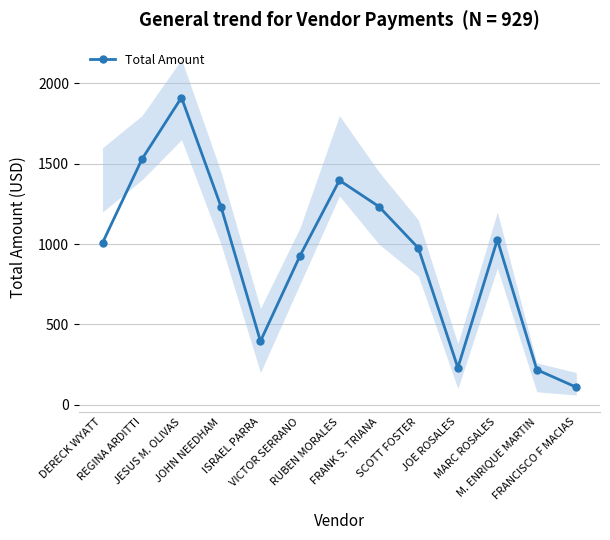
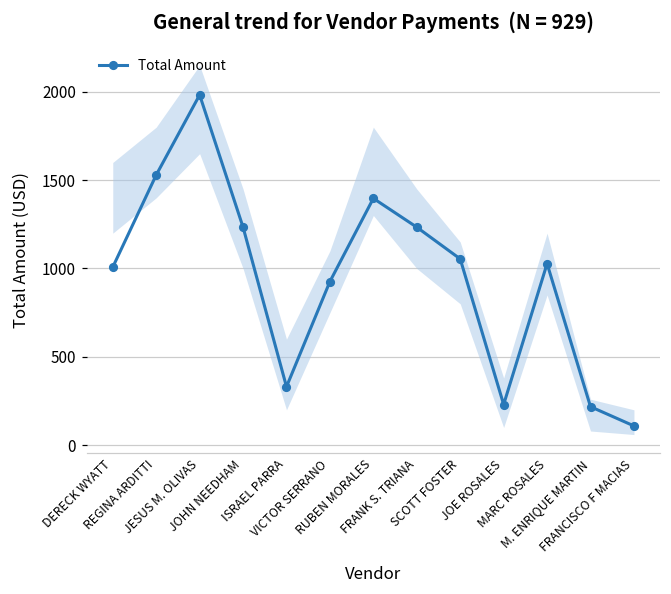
Total Amount, JESUS M. OLIVAS: 1910 -> 1980
Total Amount, ISRAEL PARRA: 400 -> 330
Total Amount, SCOTT FOSTER: 980 -> 1050
